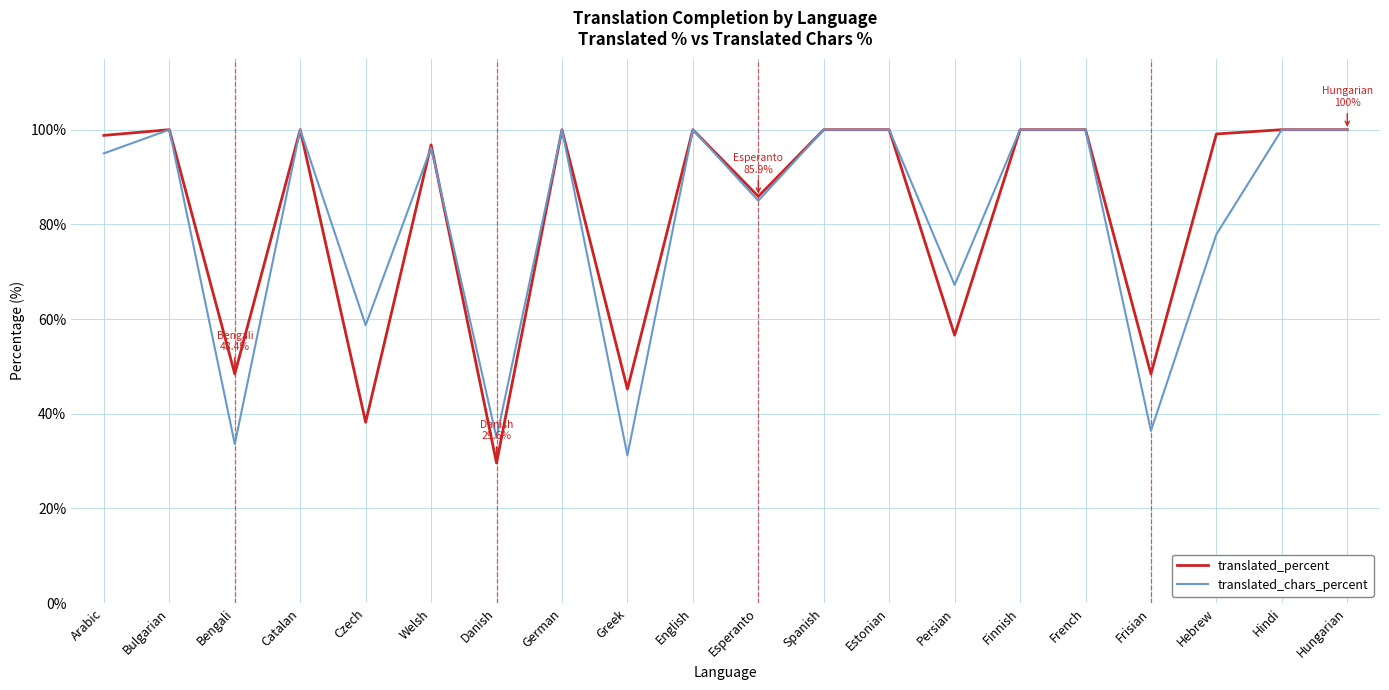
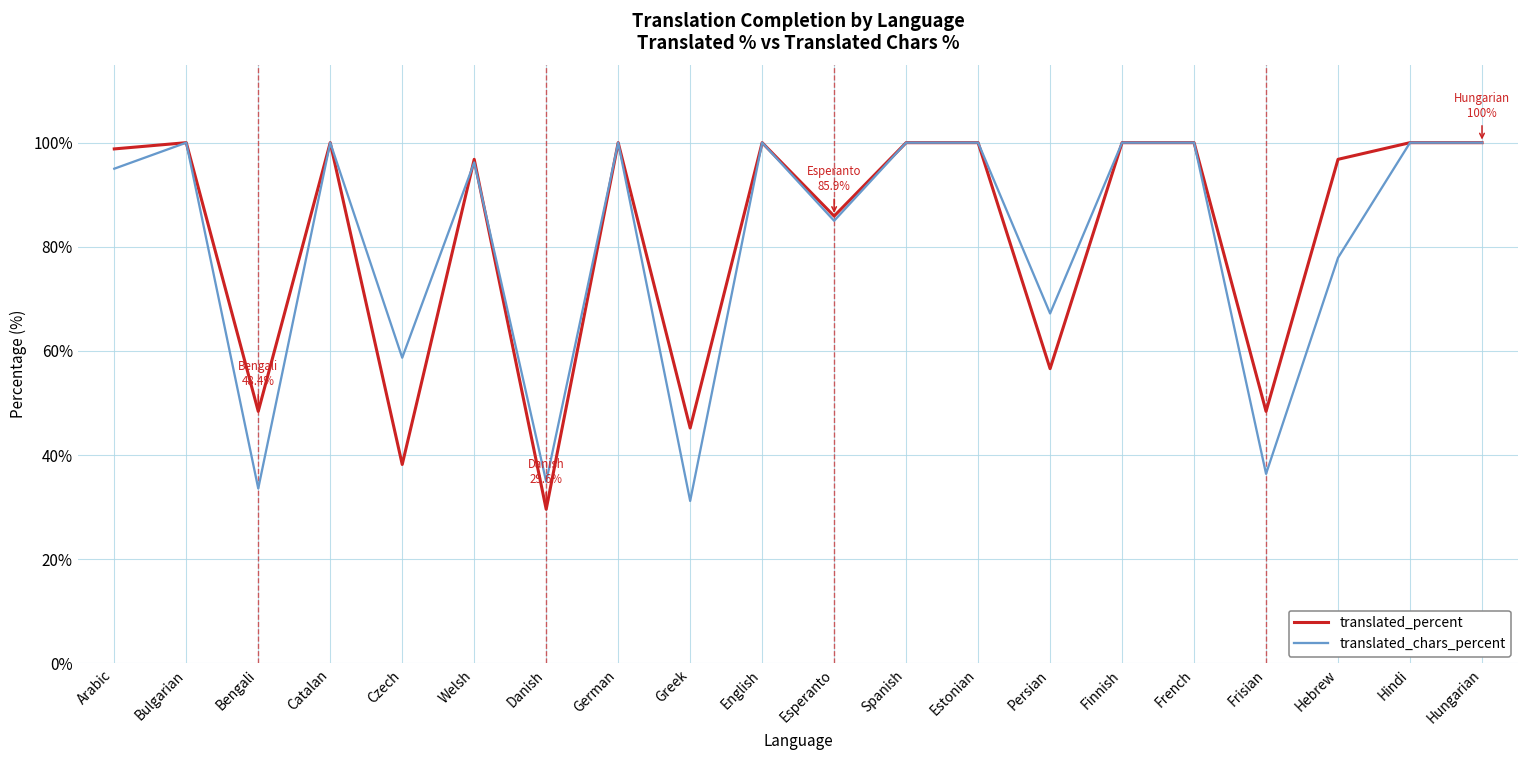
translated_percent, Hebrew: 99% -> 97%
